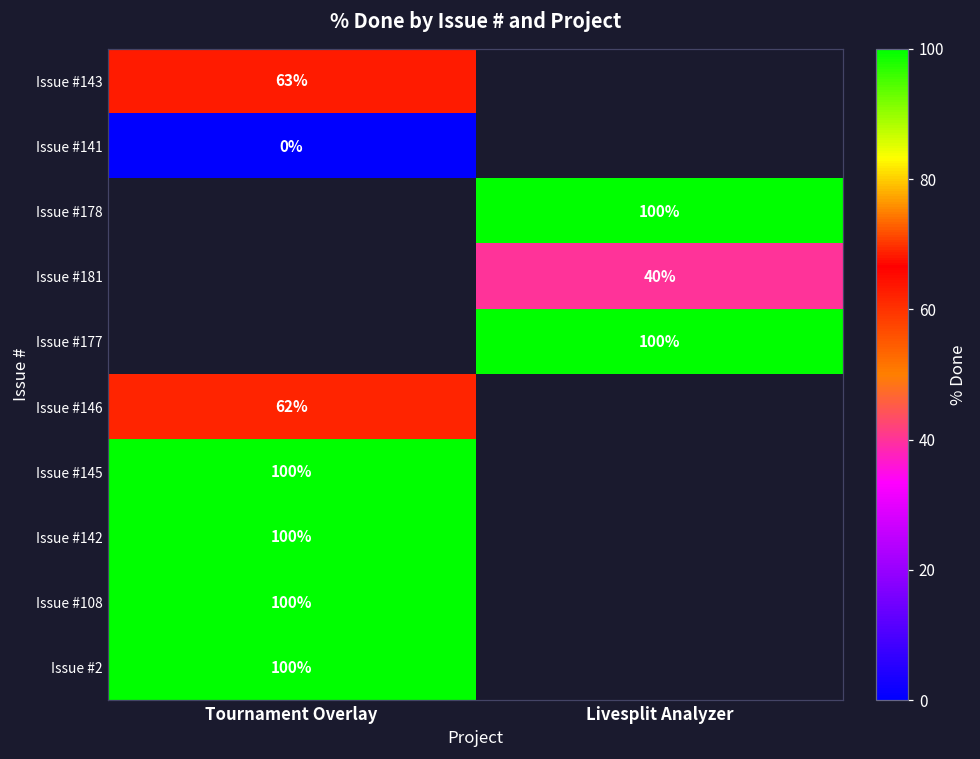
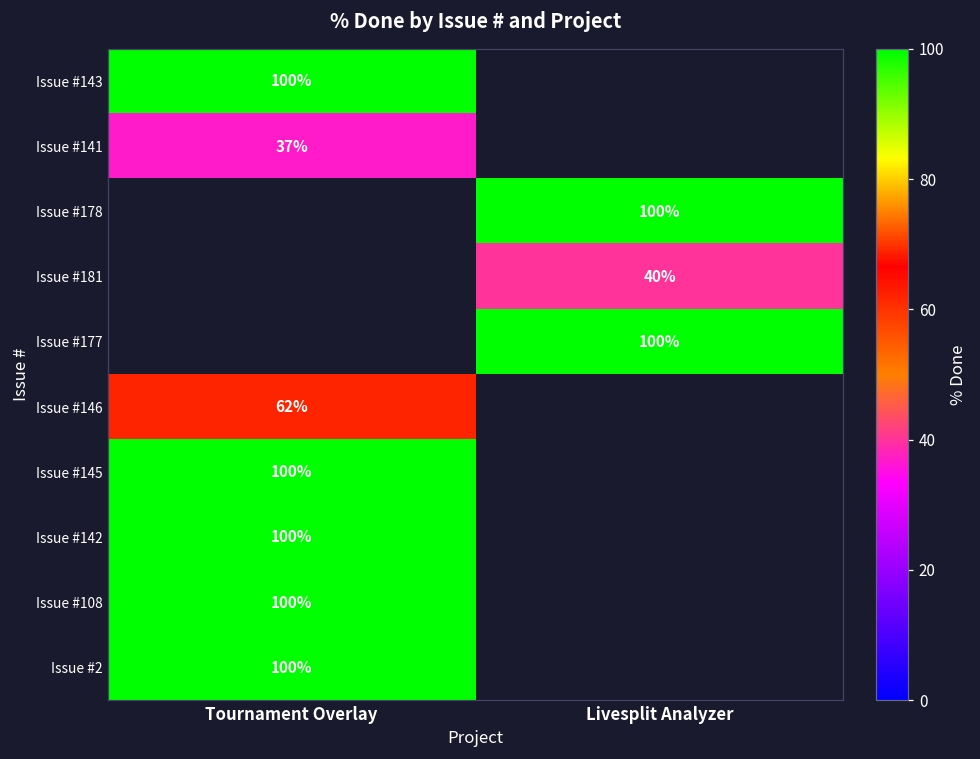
Issue #143, Tournament Overlay: 63% -> 100%
Issue #141, Tournament Overlay: 0% -> 37%
